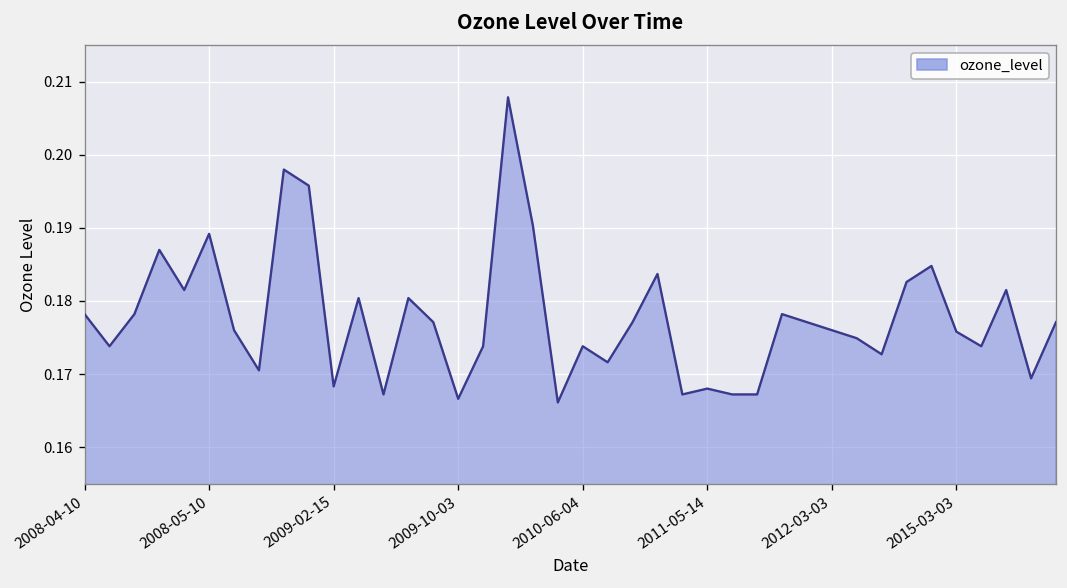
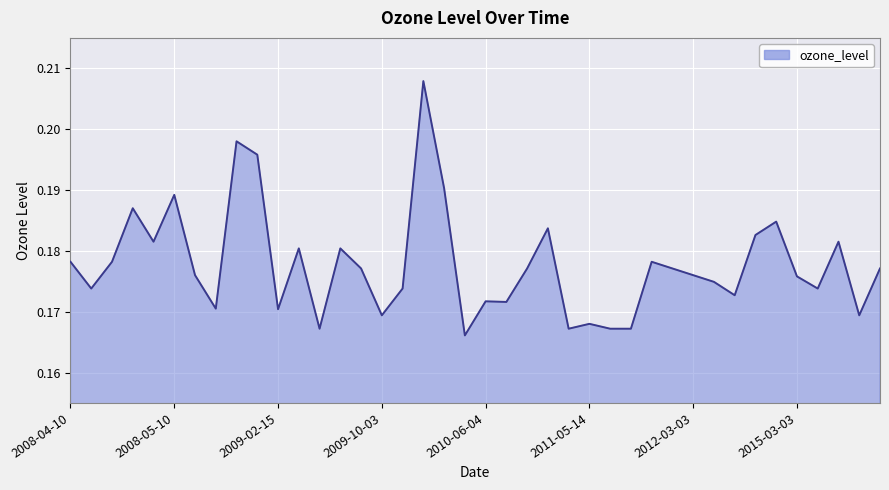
2009-02-15: 0.168 -> 0.170
2009-10-03: 0.167 -> 0.169
2010-06-04: 0.174 -> 0.172
